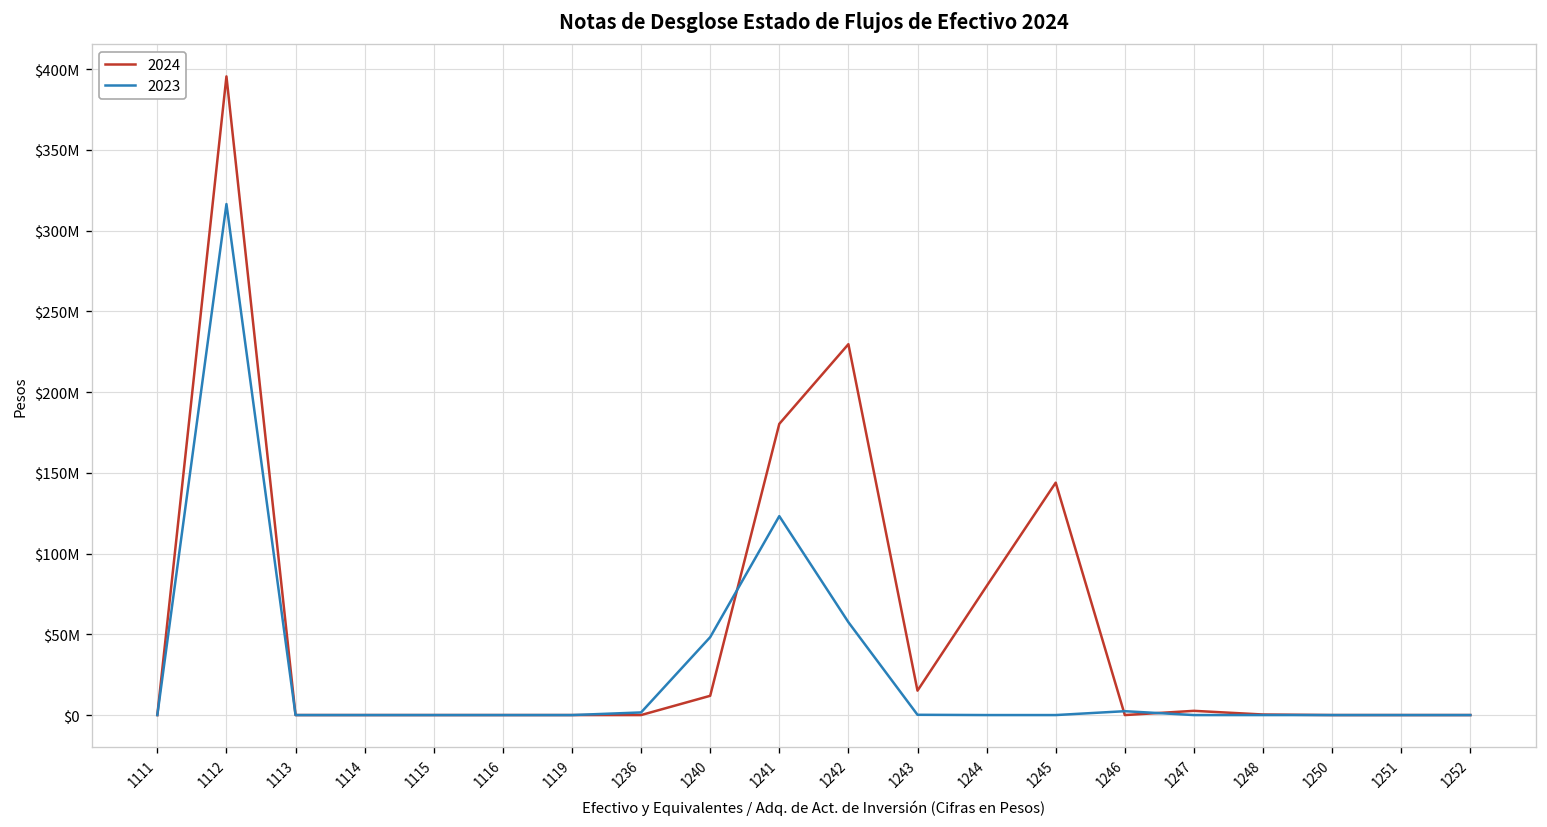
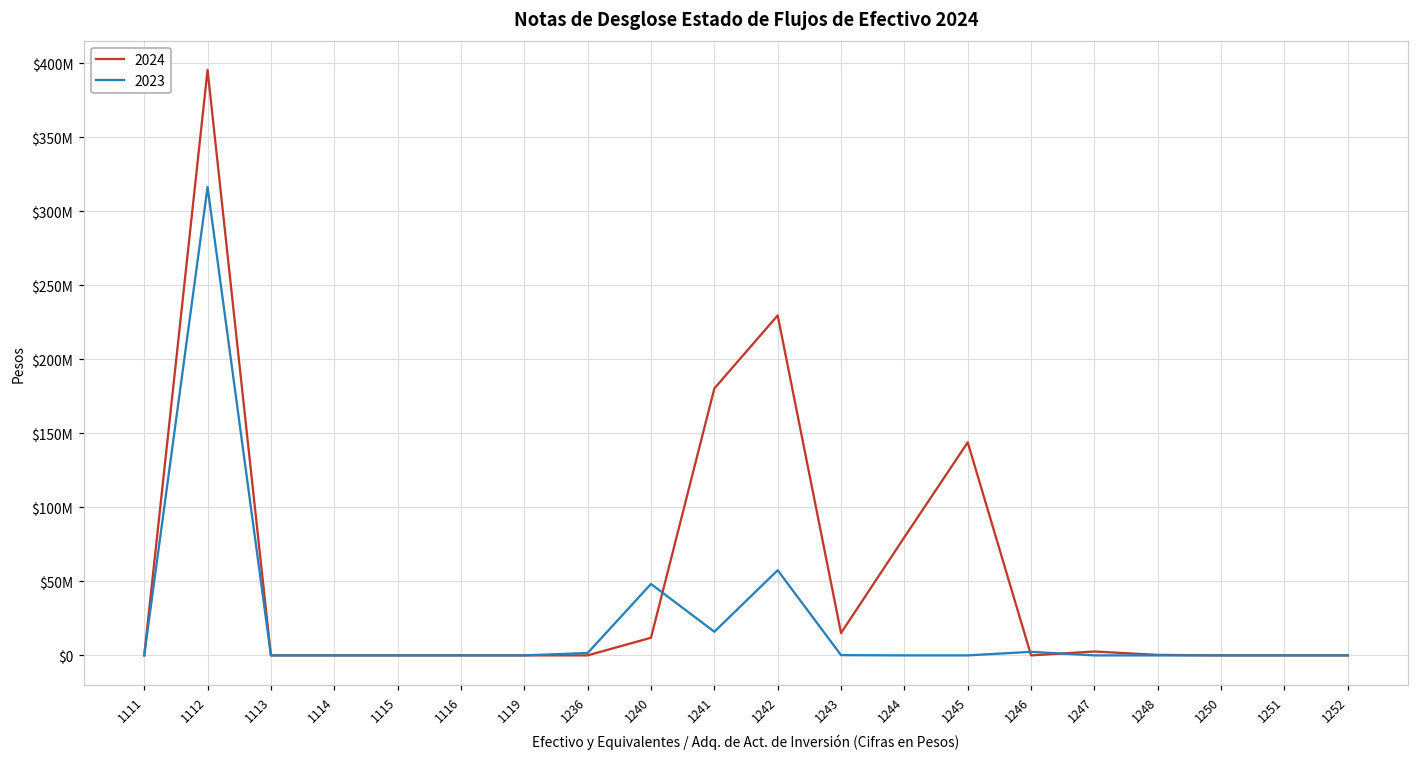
2023, 1241: $123000000 -> $16000000
